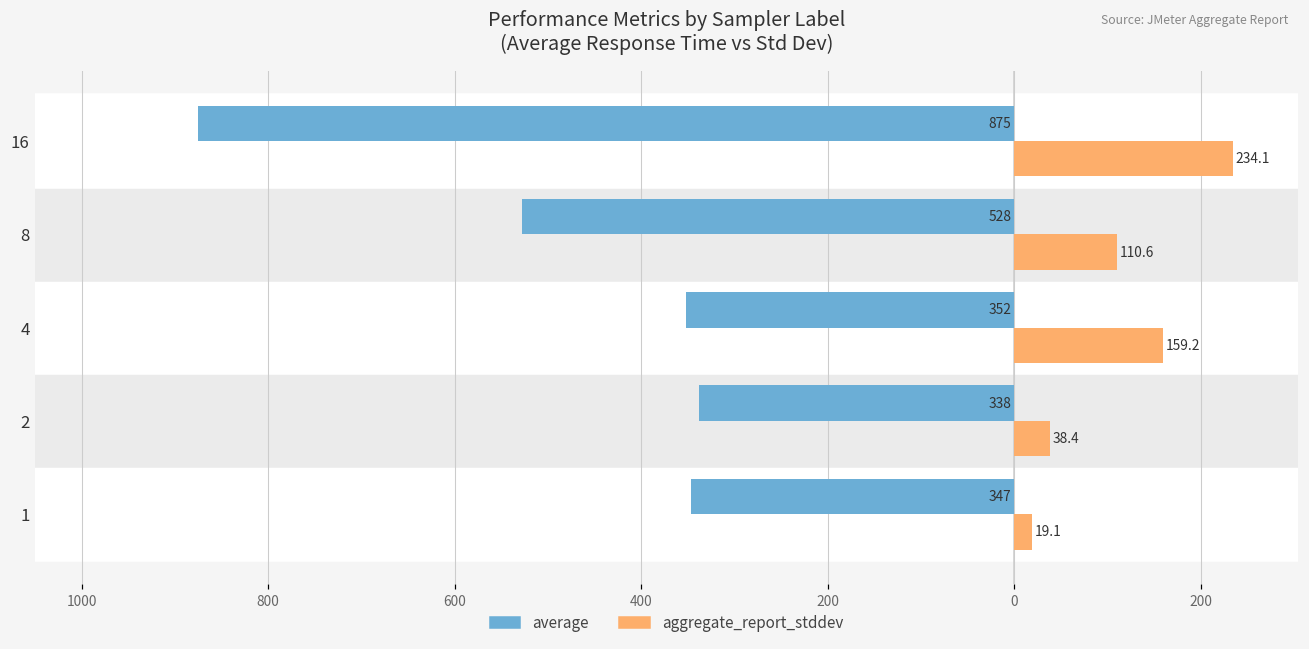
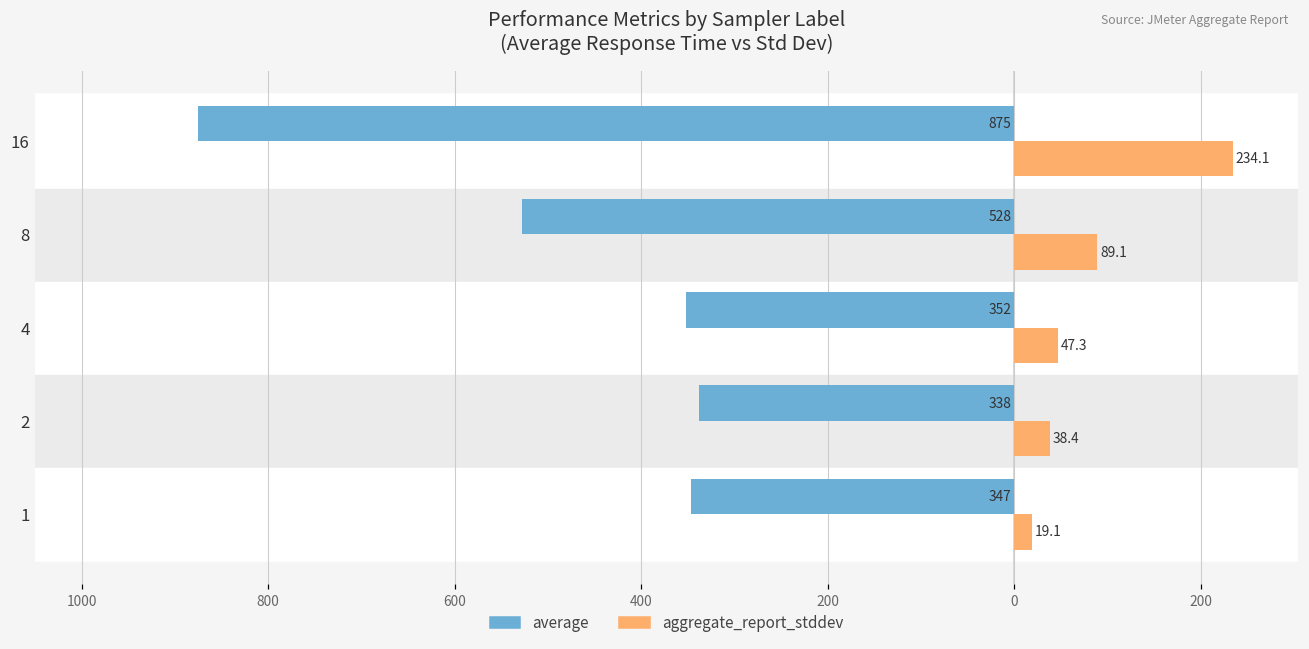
aggregate_report_stddev, 8: 110.6 -> 89.1
aggregate_report_stddev, 4: 159.2 -> 47.3
